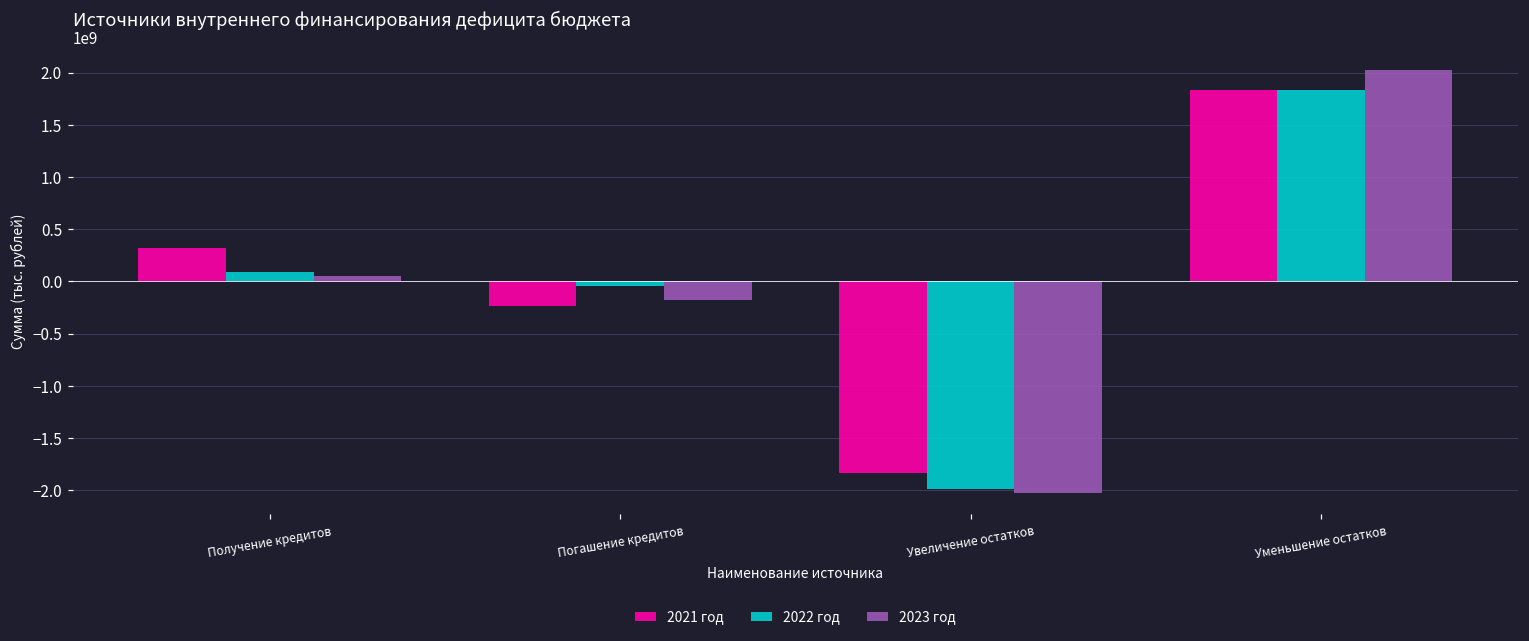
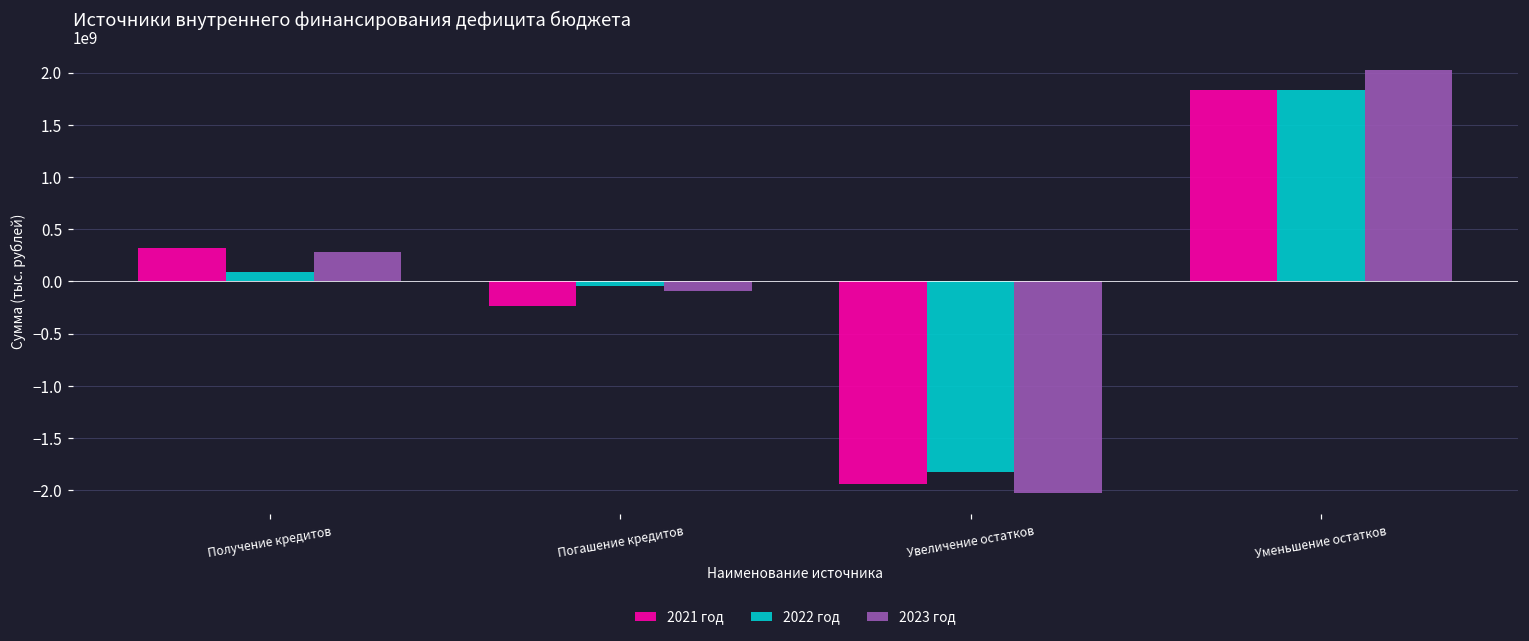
2023 год, Получение кредитов: 100000000 -> 300000000
2023 год, Погашение кредитов: -200000000 -> -100000000
2021 год, Увеличение остатков: -1800000000 -> -1900000000
2022 год, Увеличение остатков: -2000000000 -> -1800000000
